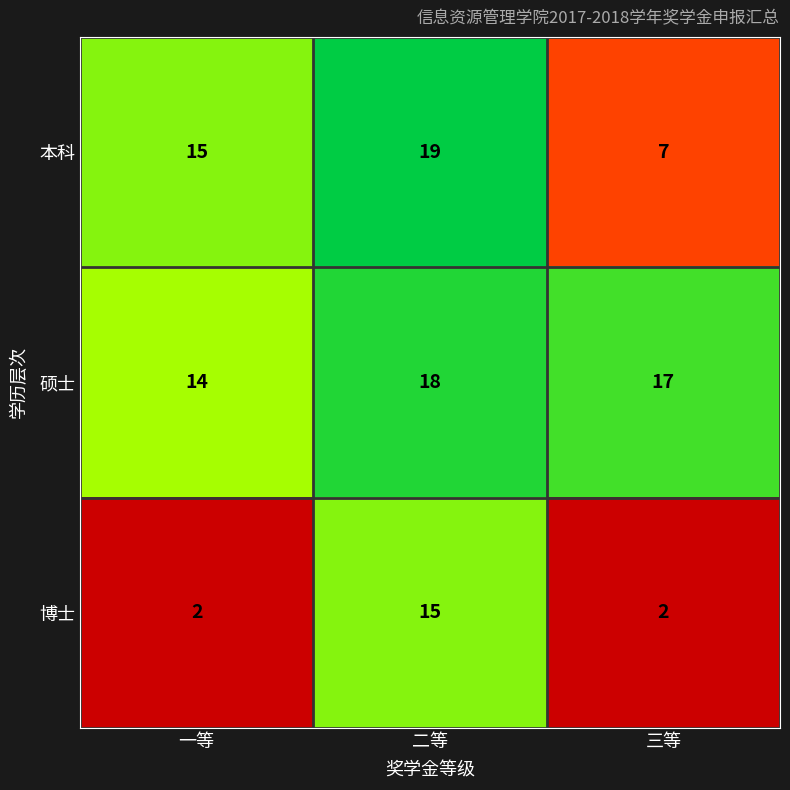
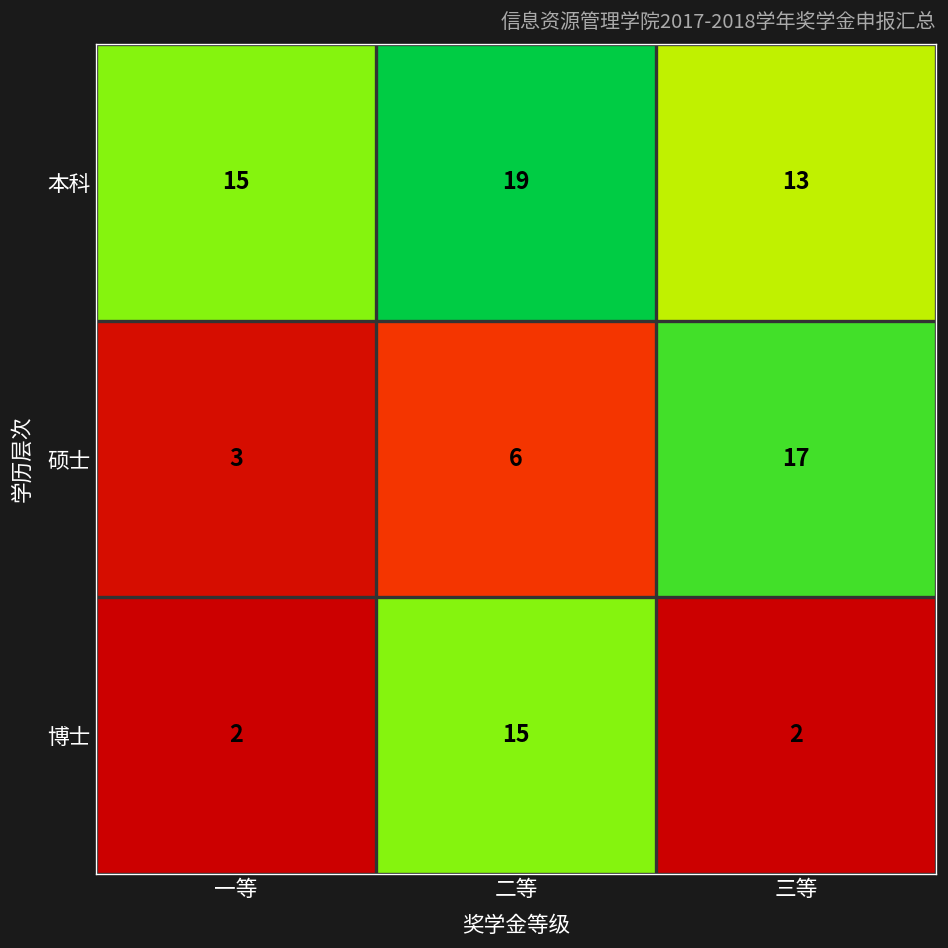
本科, 三等: 7 -> 13
硕士, 一等: 14 -> 3
硕士, 二等: 18 -> 6
